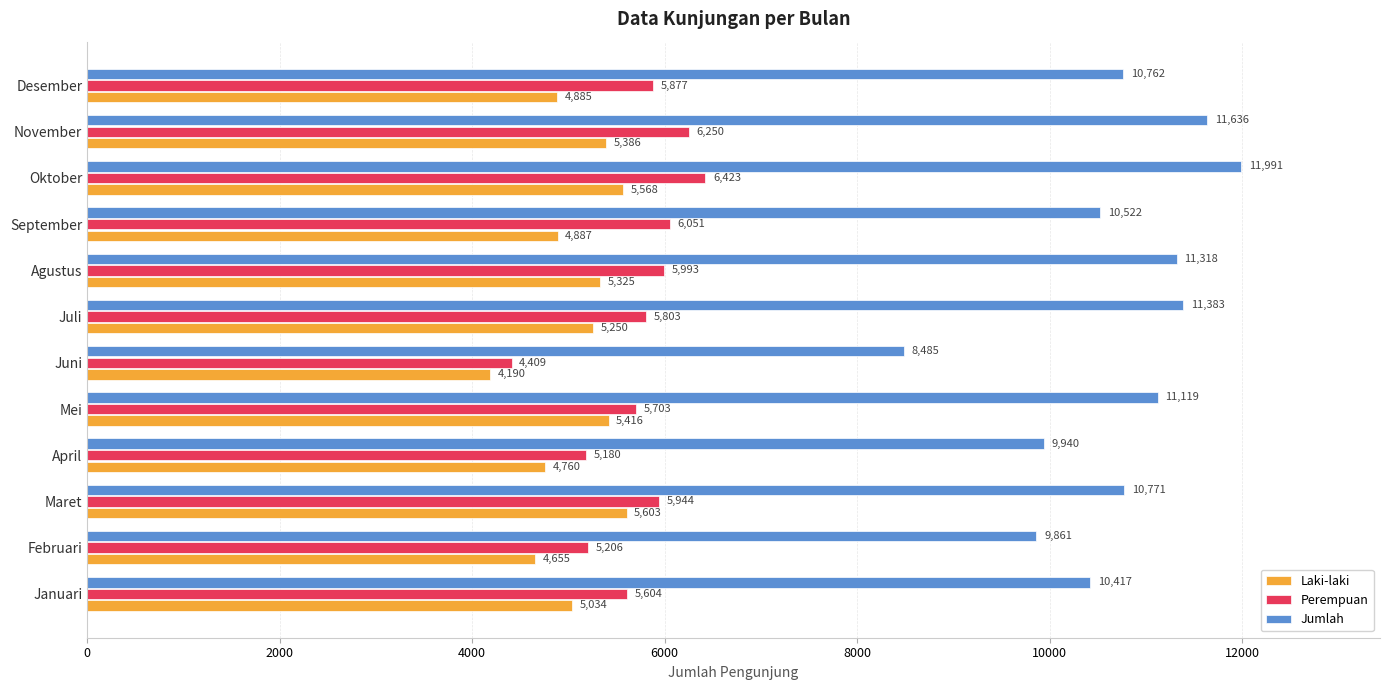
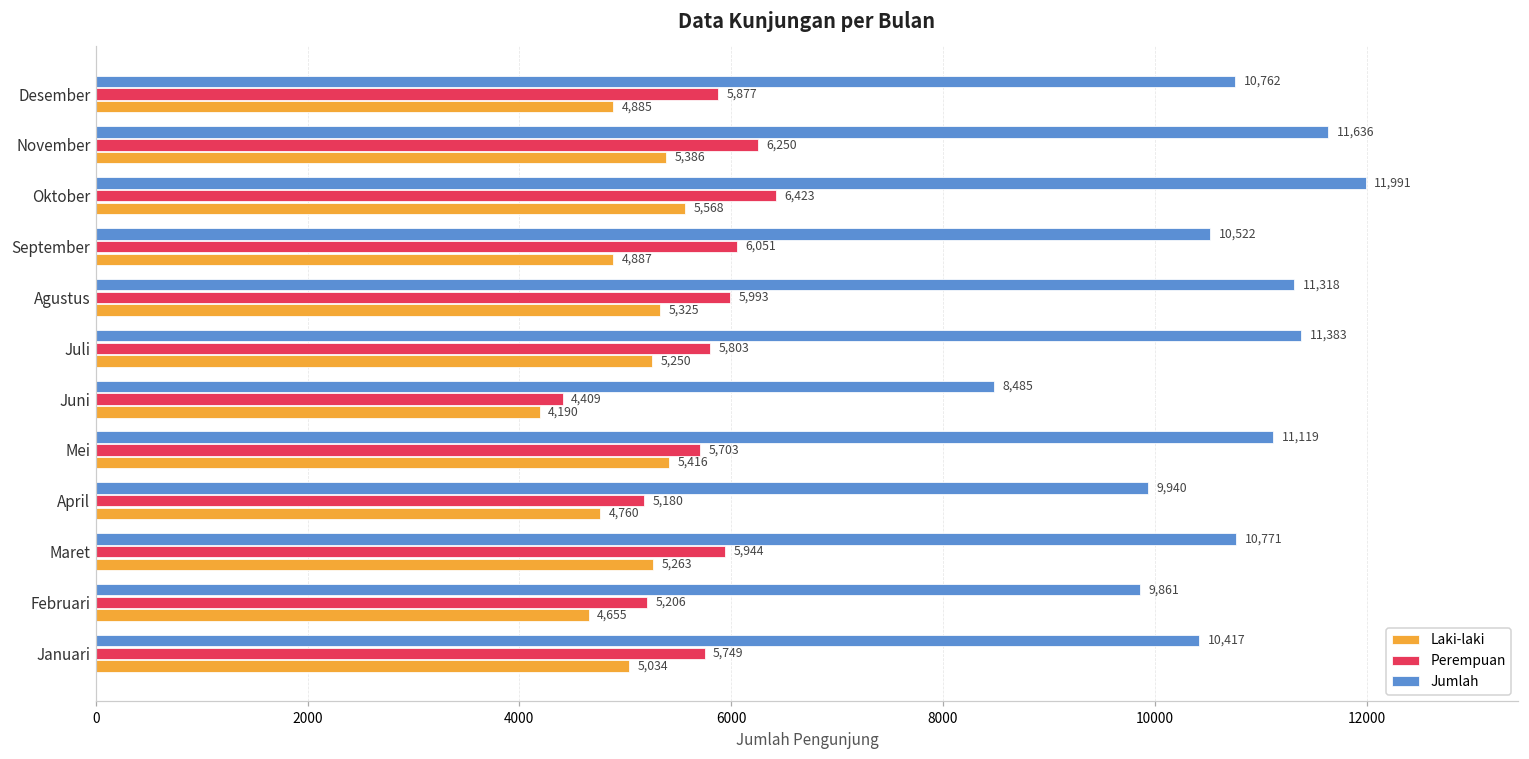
Laki-laki, Maret: 5,603 -> 5,263
Perempuan, Januari: 5,604 -> 5,749
